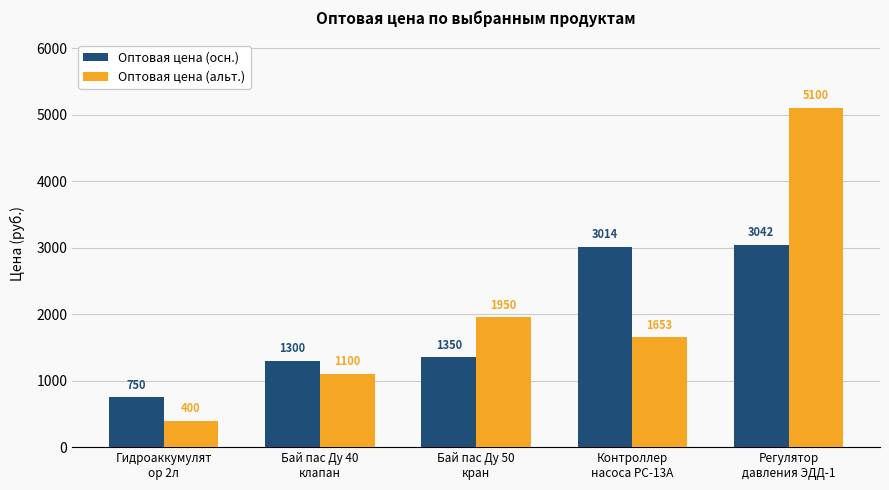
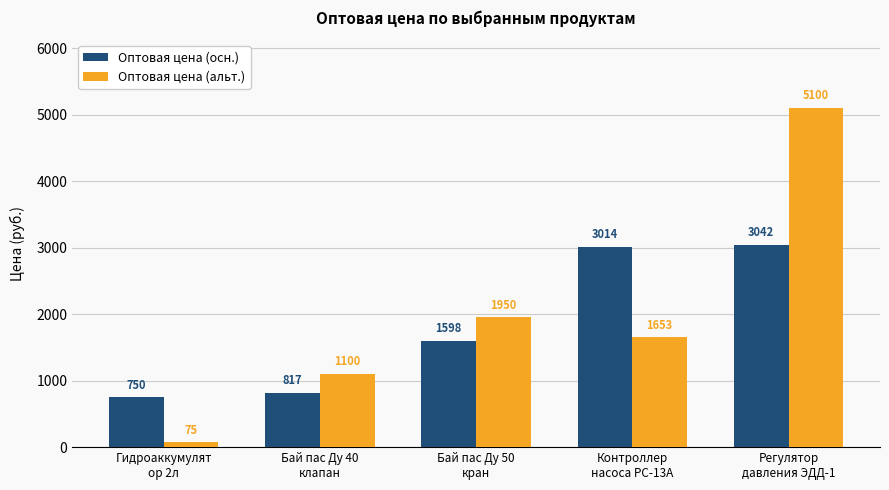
Оптовая цена (альт.), Гидроаккумулят ор 2л: 400 -> 75
Оптовая цена (осн.), Бай пас Ду 40 клапан: 1300 -> 817
Оптовая цена (осн.), Бай пас Ду 50 кран: 1350 -> 1598
